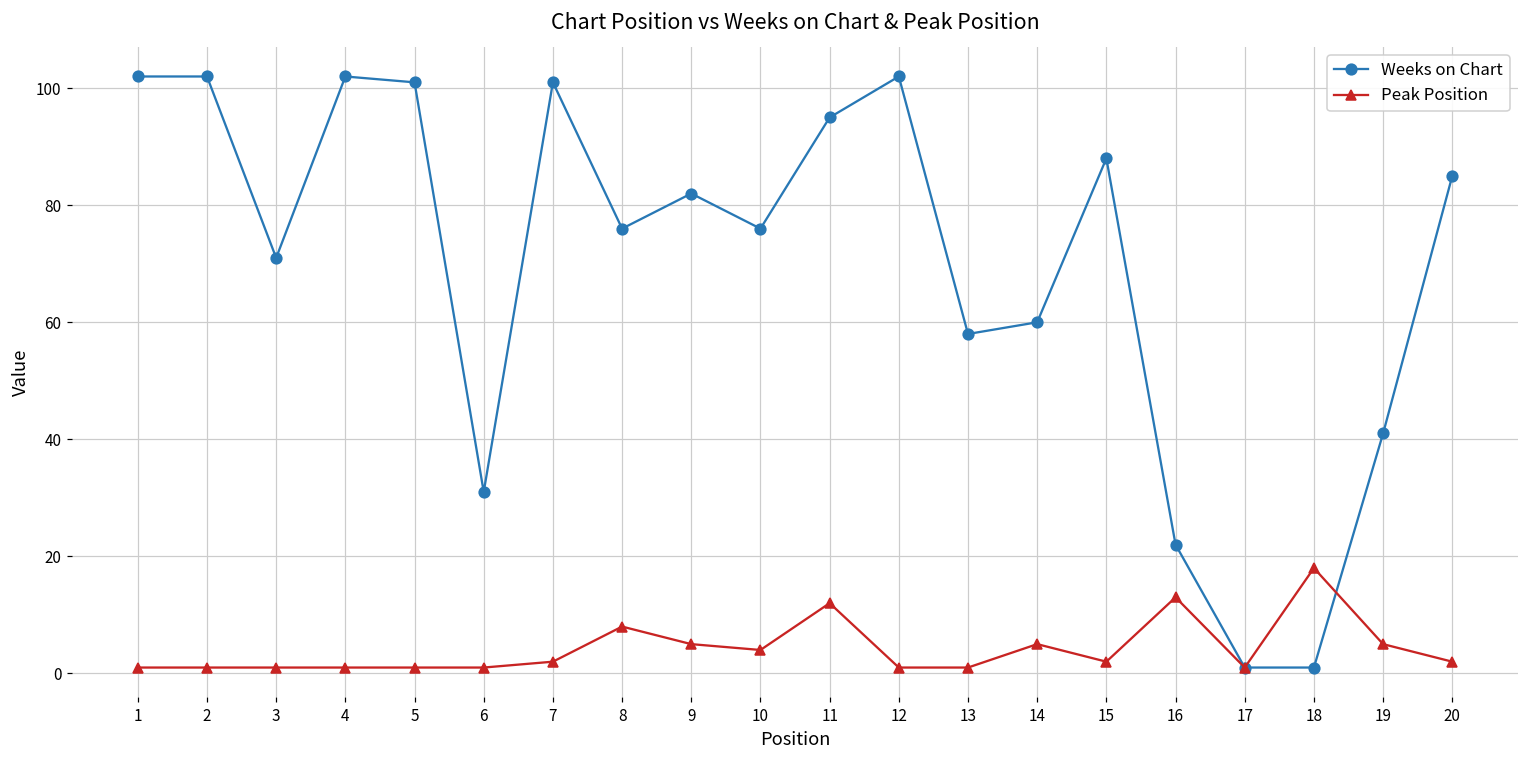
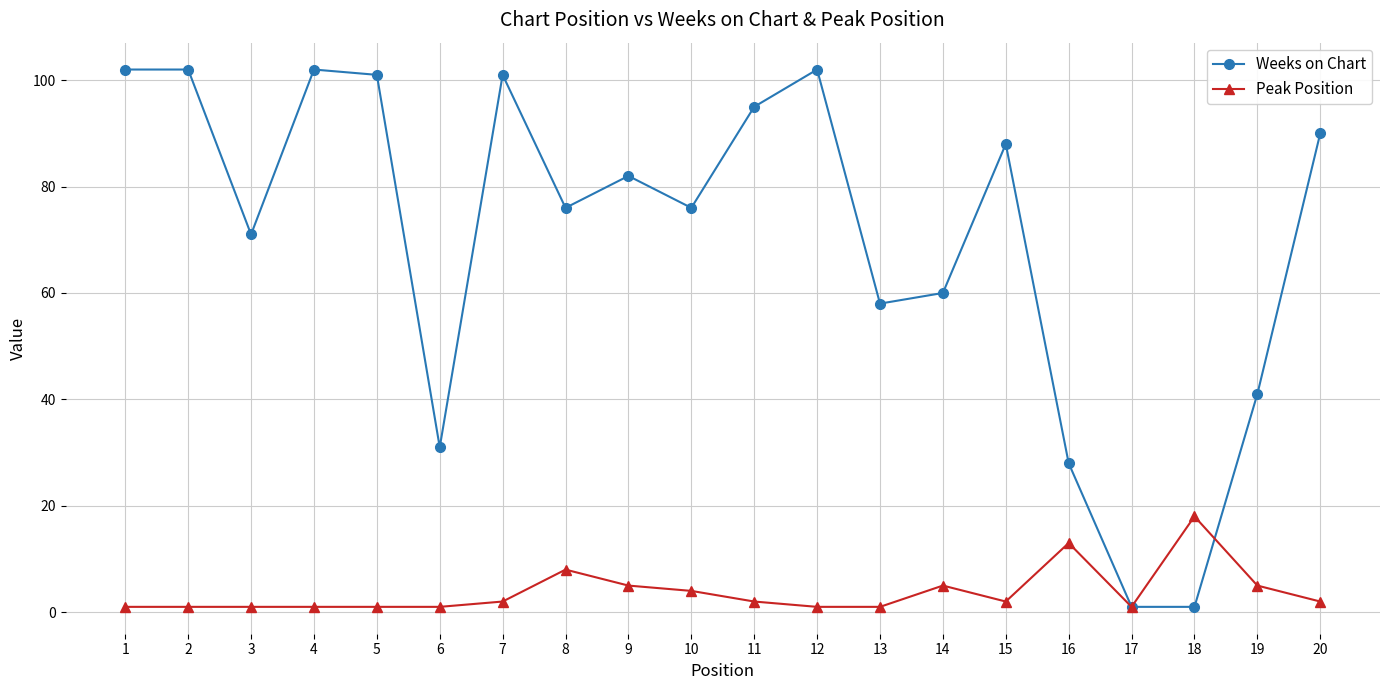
Peak Position, 11: 12 -> 2
Weeks on Chart, 16: 22 -> 28
Weeks on Chart, 20: 85 -> 90
